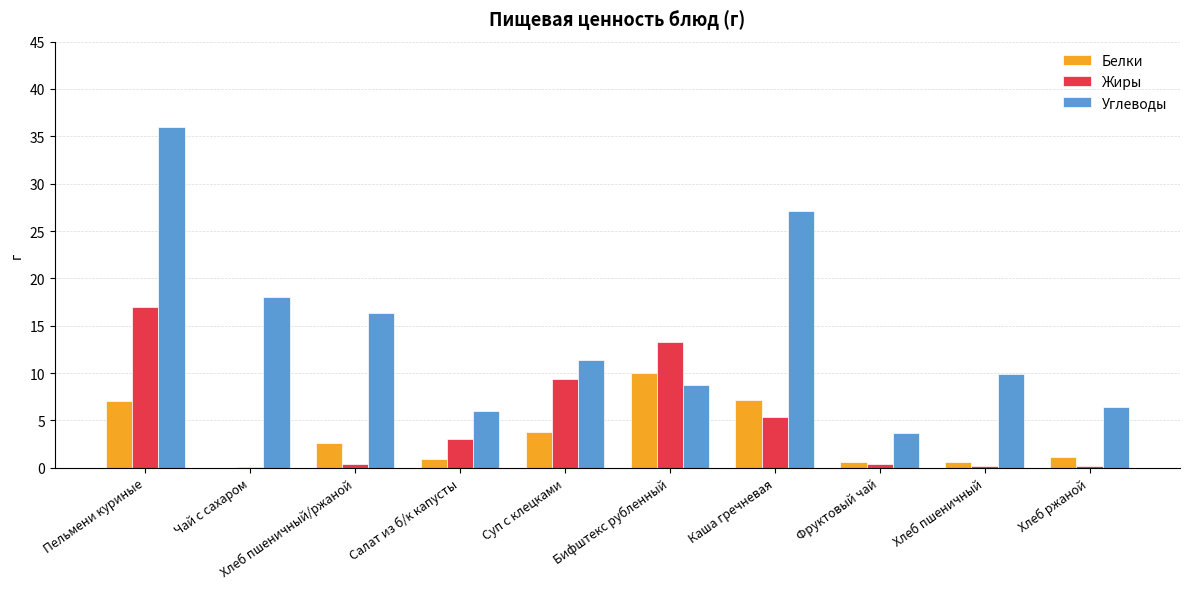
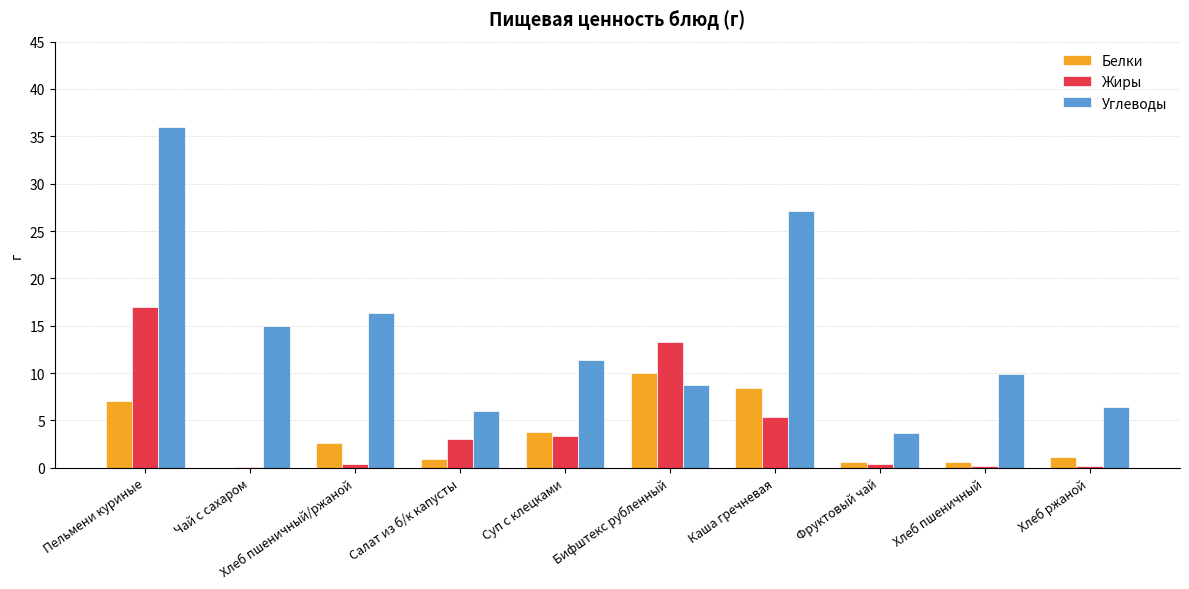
Углеводы, Чай с сахаром: 18 -> 15
Жиры, Суп с клецками: 9 -> 3
Белки, Каша гречневая: 7 -> 8
